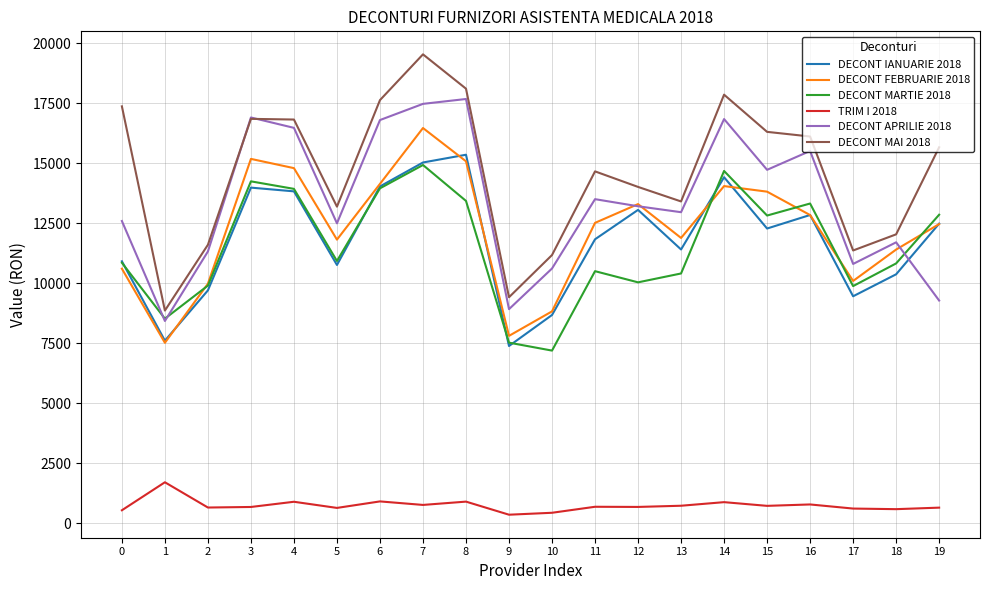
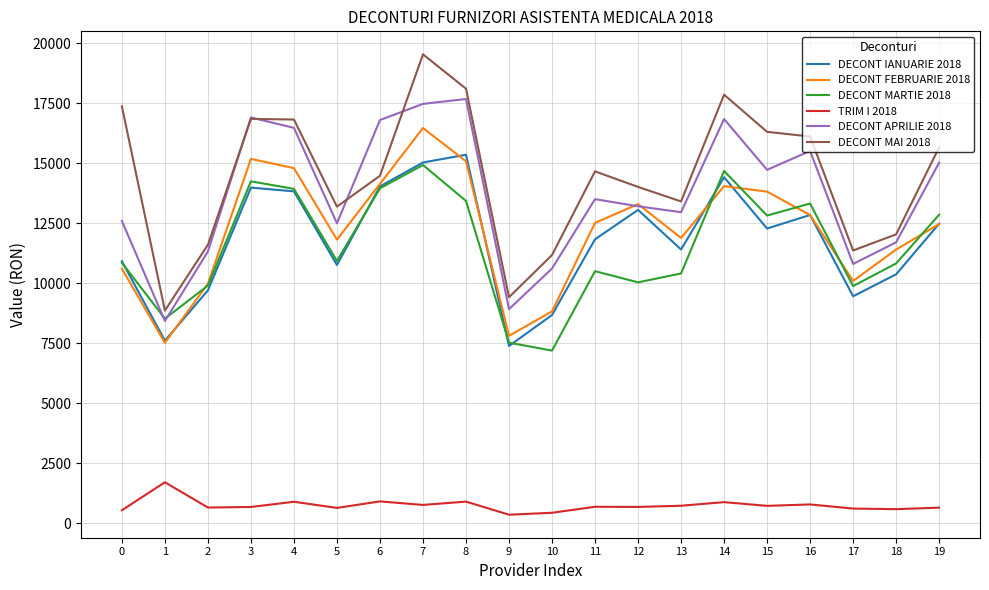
DECONT MAI 2018, 6: 17600 -> 14500
DECONT APRILIE 2018, 19: 9300 -> 15000
